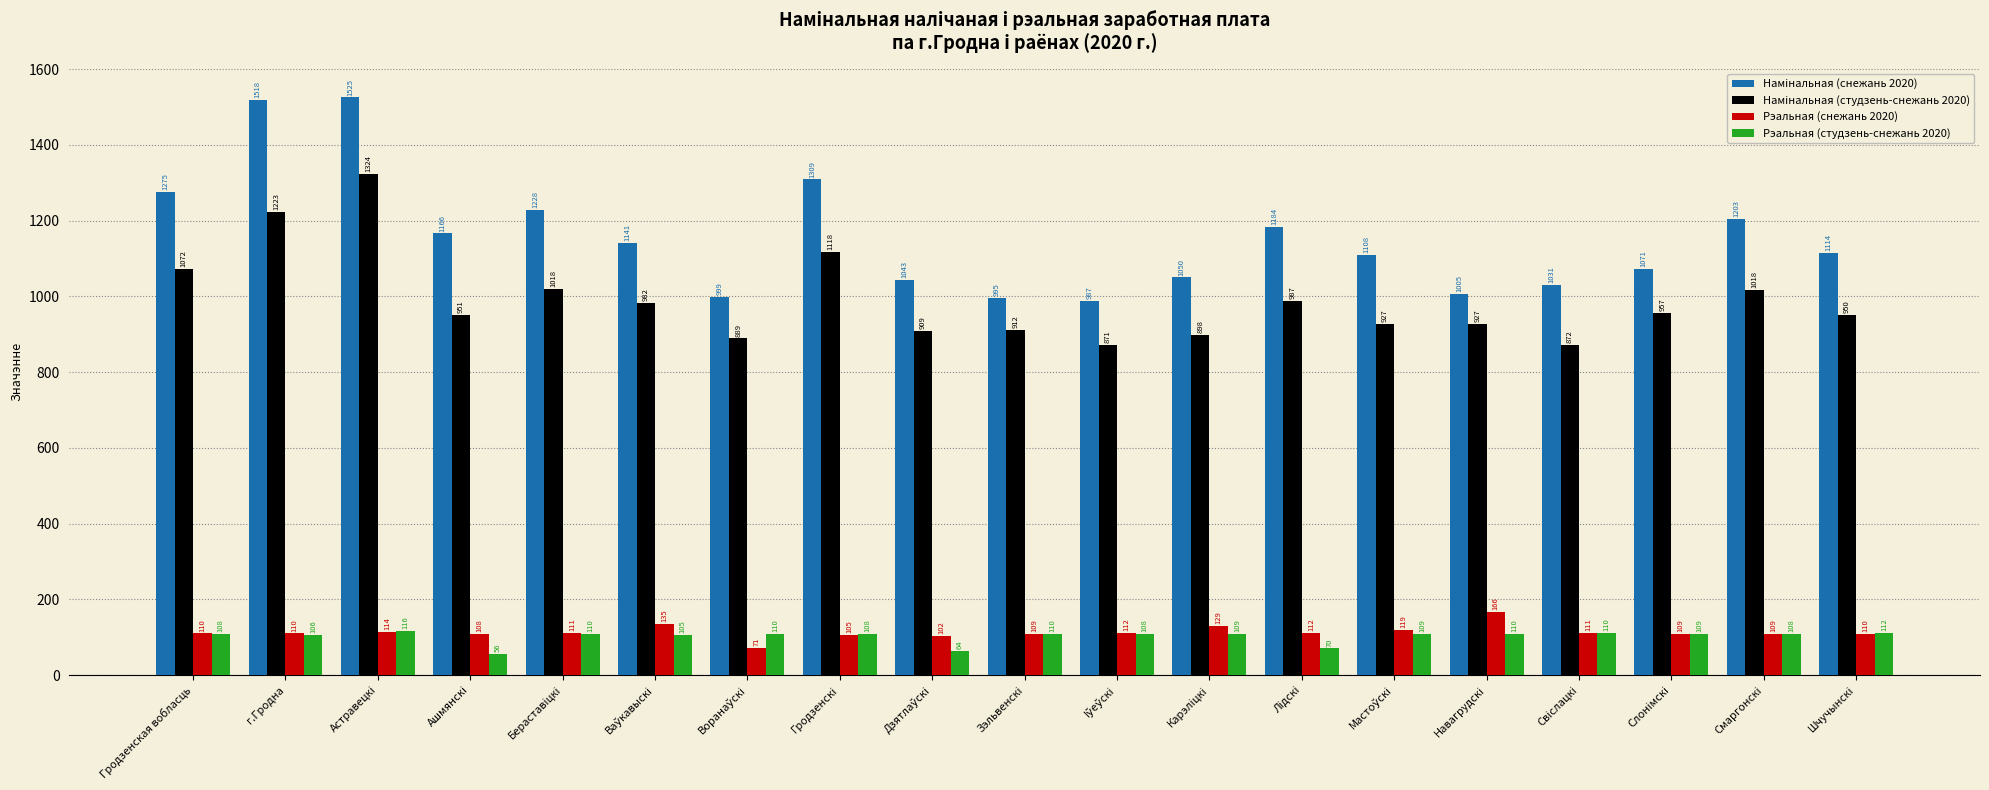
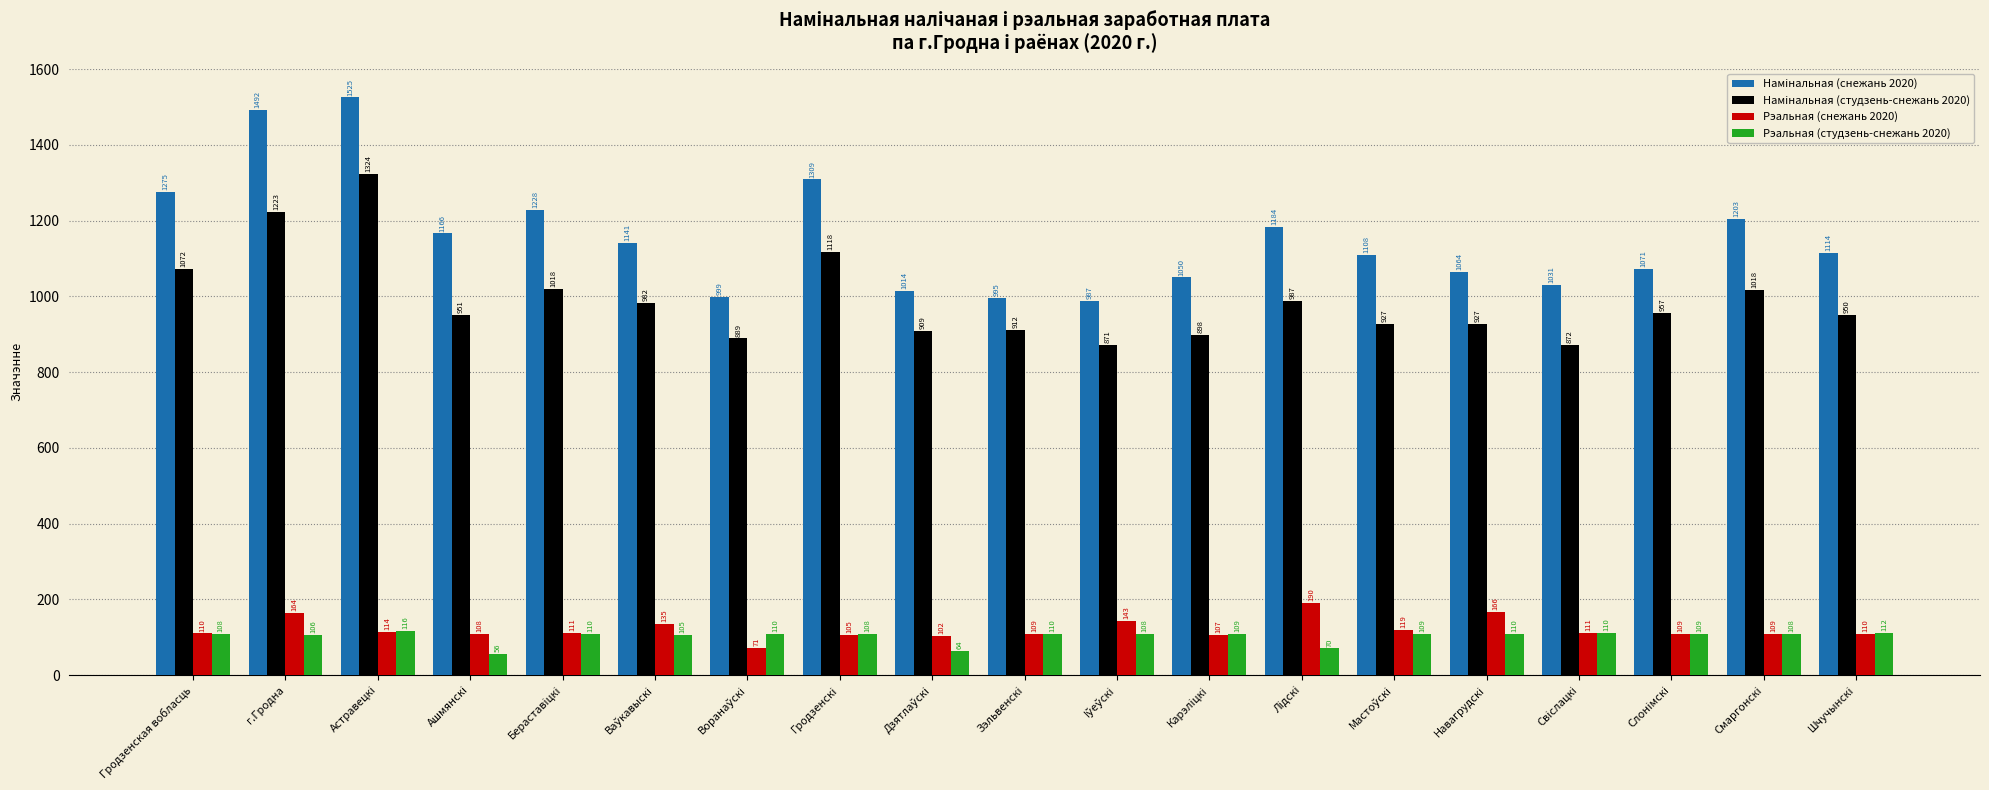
Намiнальная (снежань 2020), г.Гродна: 1518 -> 1492
Рэальная (снежань 2020), г.Гродна: 110 -> 164
Намiнальная (снежань 2020), Дзятлаўскi: 1043 -> 1014
Рэальная (снежань 2020), Iўеўскi: 112 -> 143
Рэальная (снежань 2020), Карэлiцкi: 129 -> 107
Рэальная (снежань 2020), Лiдскi: 112 -> 190
Намiнальная (снежань 2020), Навагрудскi: 1005 -> 1064
